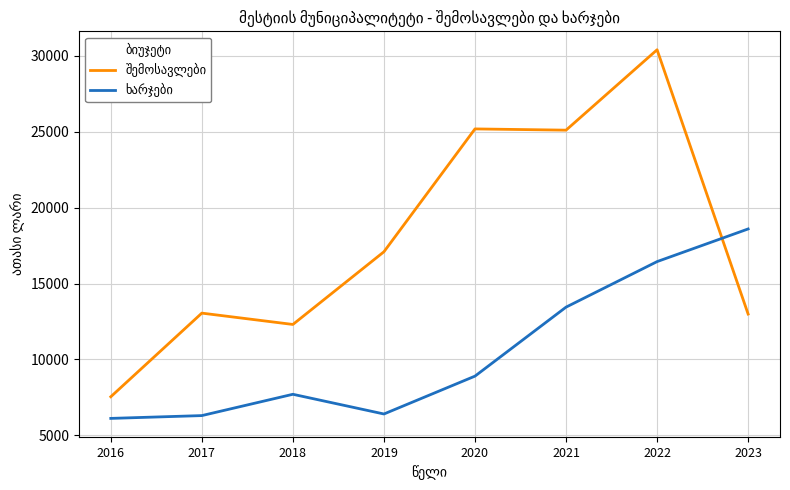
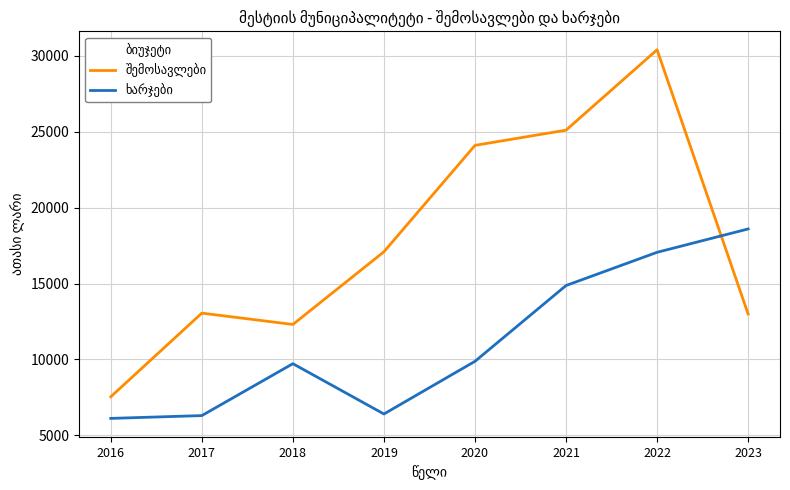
ხარჯები, 2018: 7700 -> 9700
შემოსავლები, 2020: 25200 -> 24100
ხარჯები, 2020: 8900 -> 9900
ხარჯები, 2021: 13400 -> 14900
ხარჯები, 2022: 16400 -> 17100
